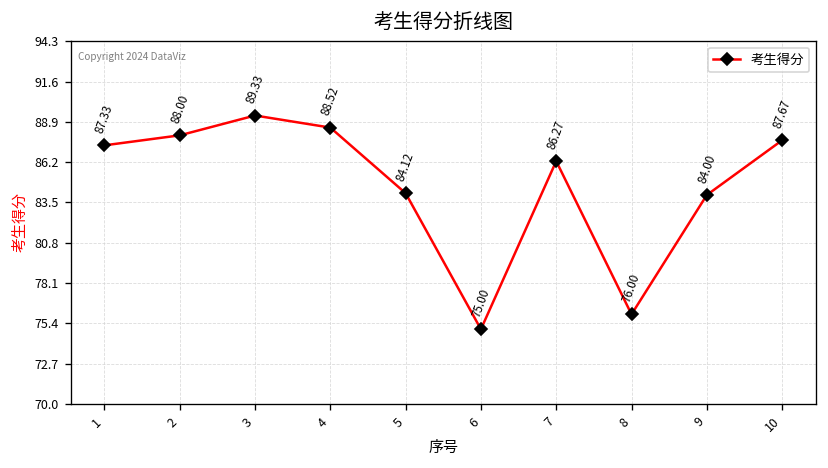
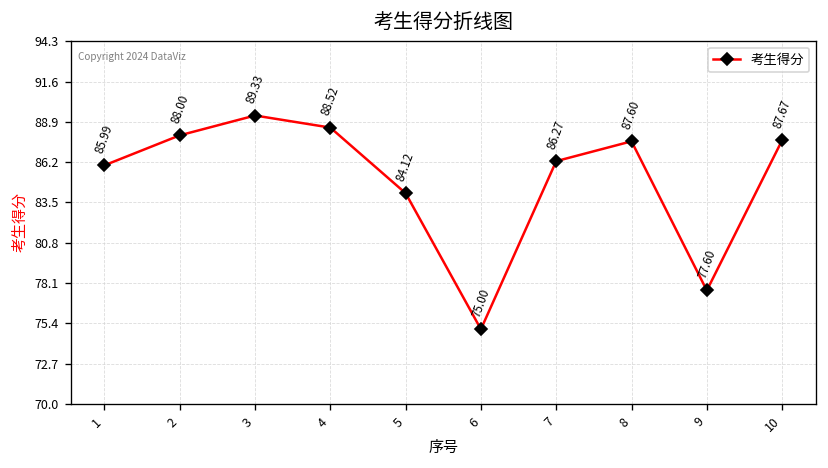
1: 87.33 -> 85.99
8: 76.00 -> 87.60
9: 84.00 -> 77.60
